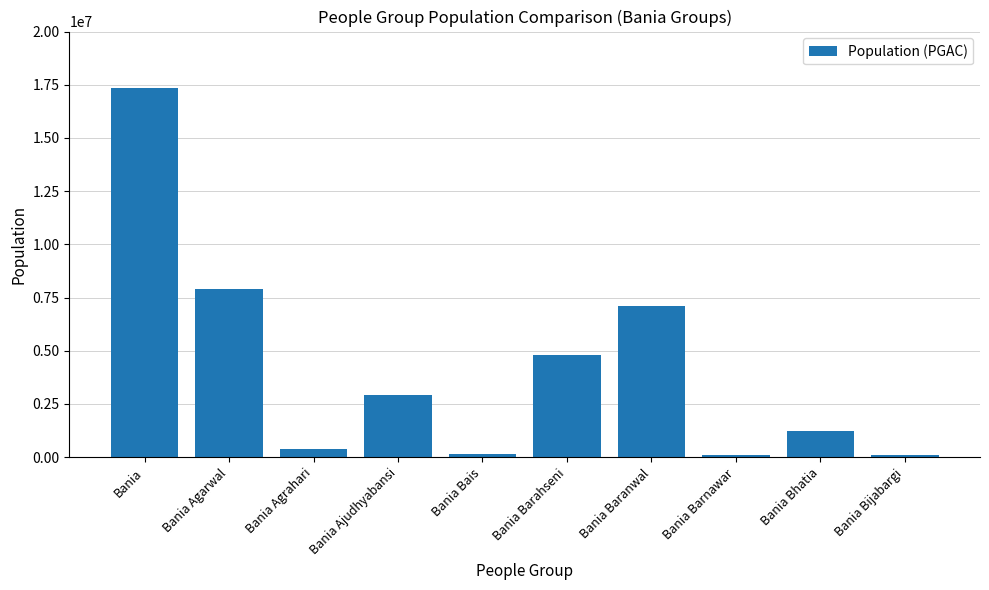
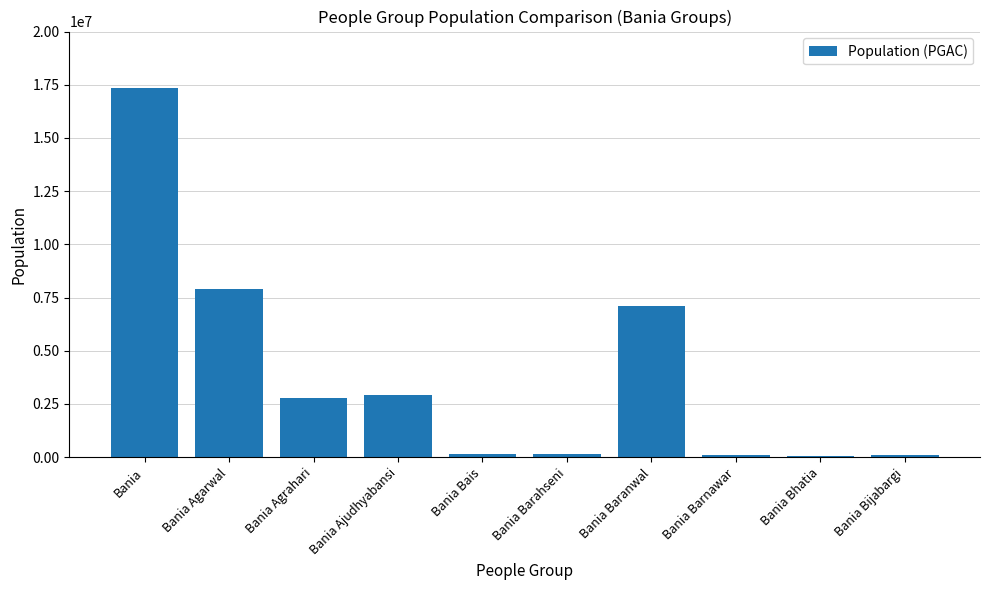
Bania Agrahari: 400000 -> 2800000
Bania Barahseni: 4800000 -> 100000
Bania Bhatia: 1200000 -> 0
